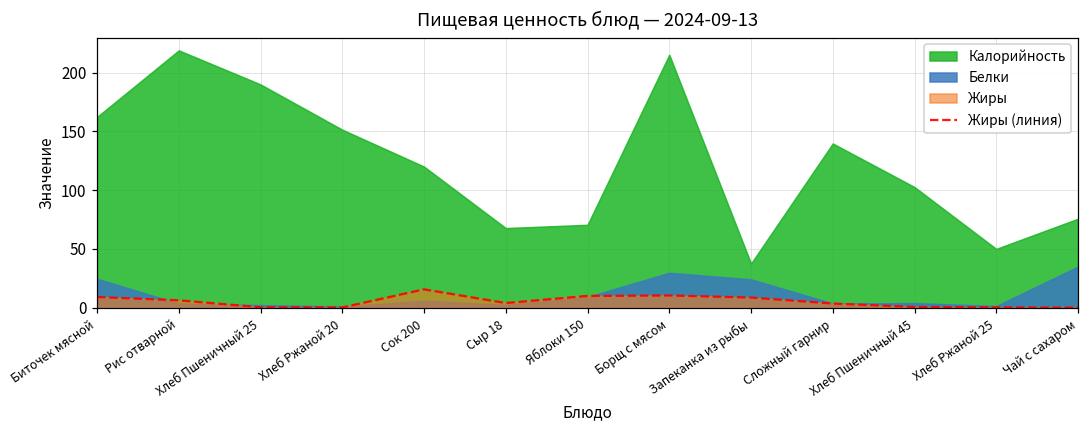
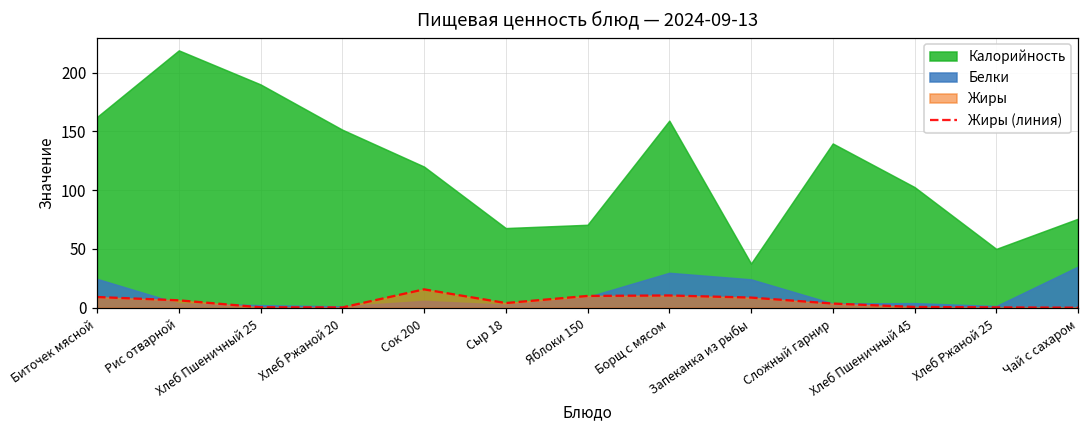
Калорийность, Борщ с мясом: 215 -> 159
